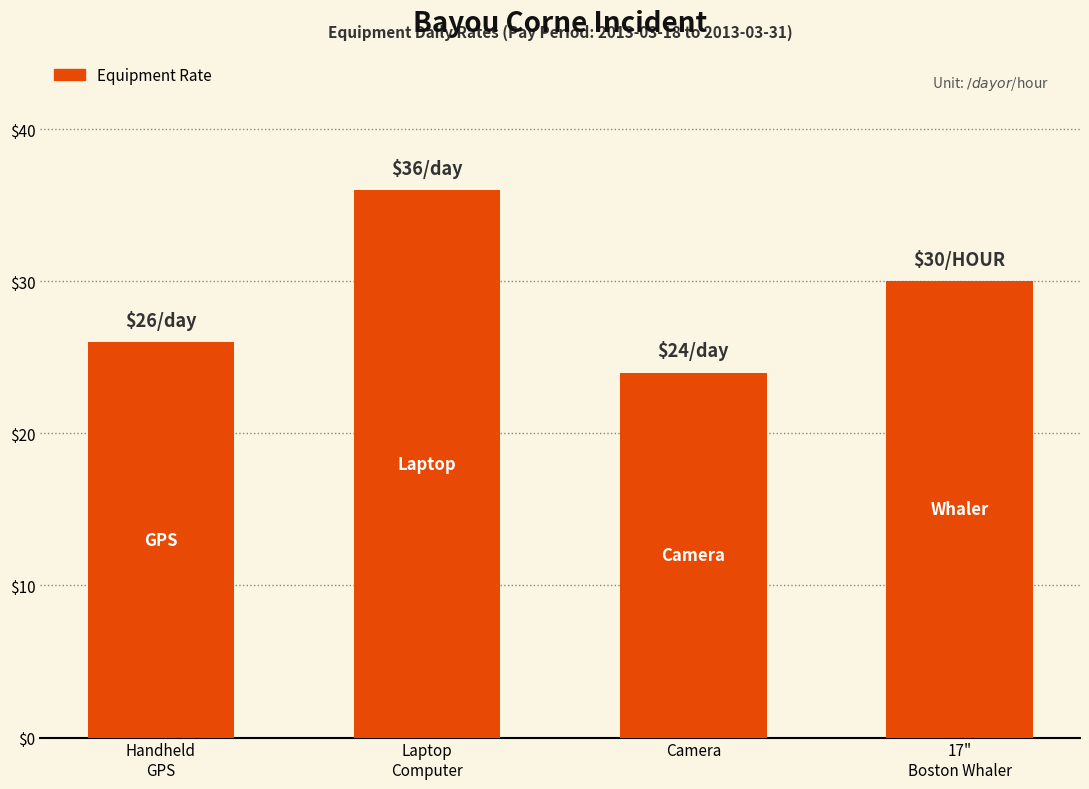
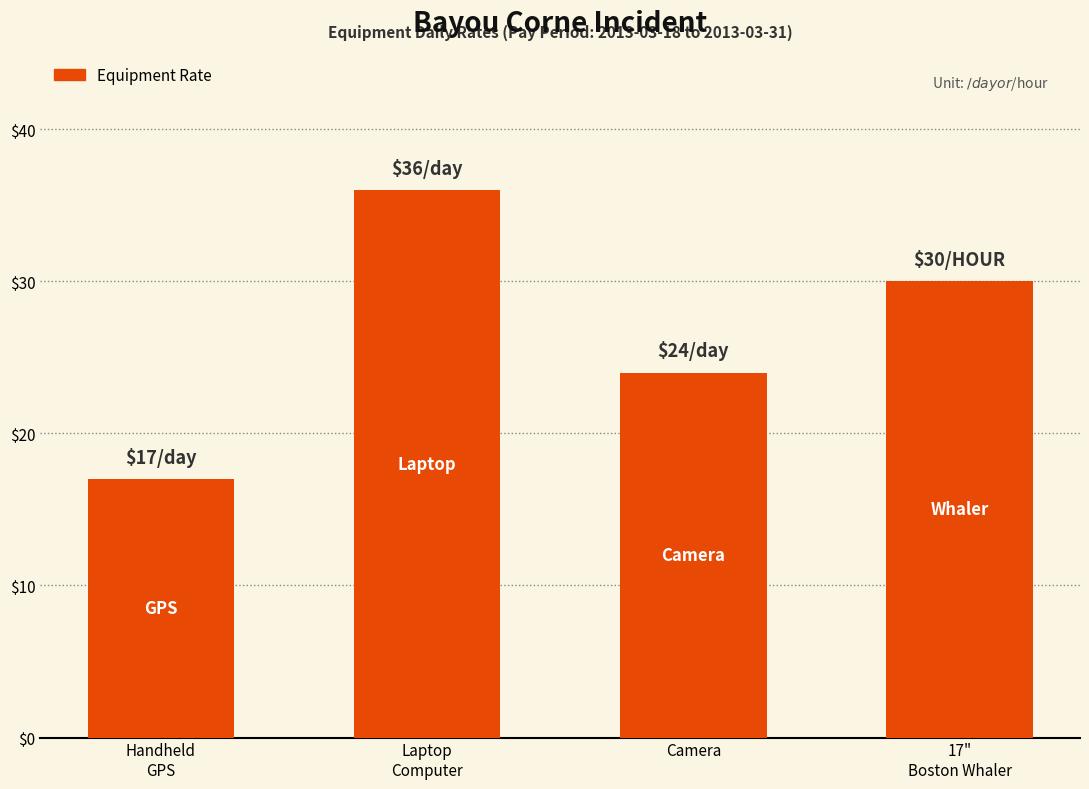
Handheld GPS: $26/ -> $17/
